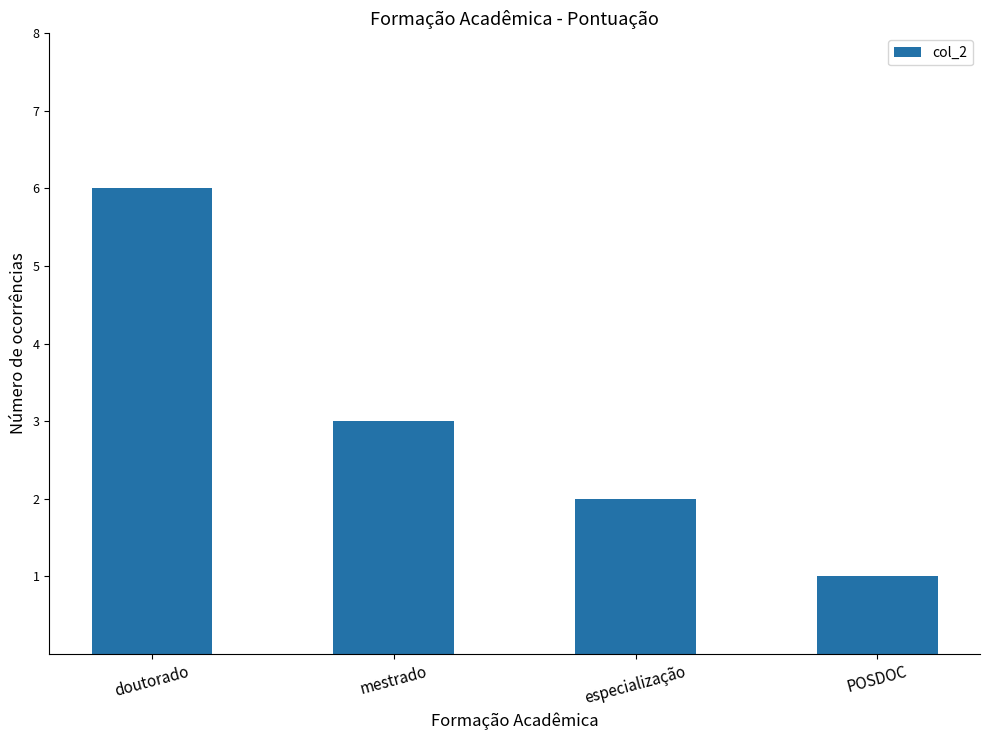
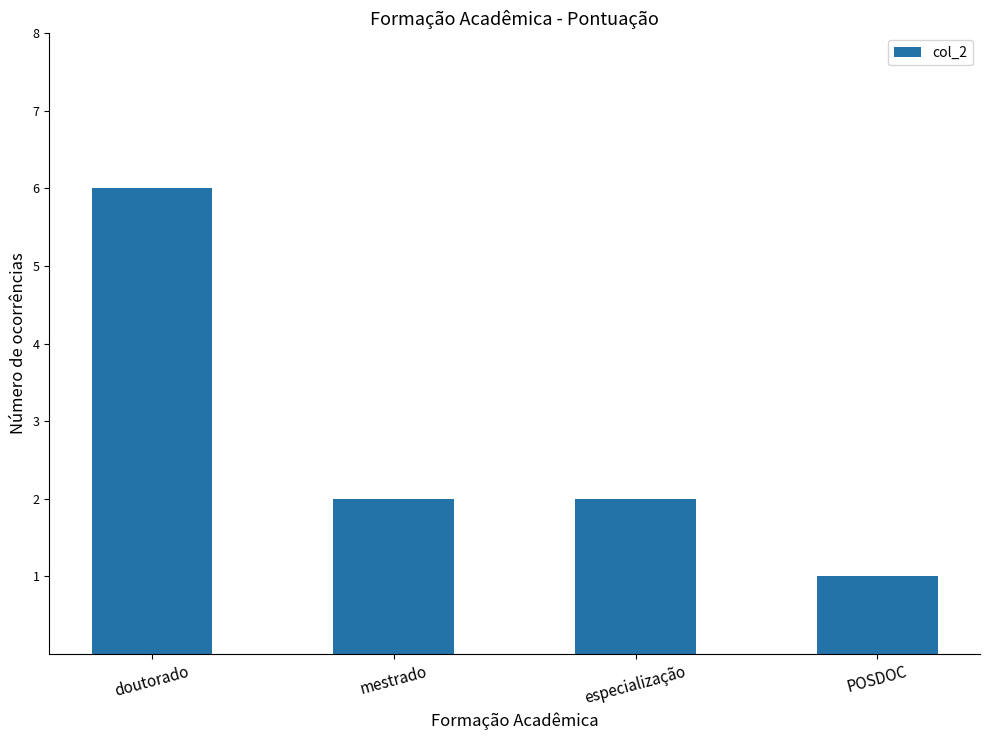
mestrado: 3 -> 2
